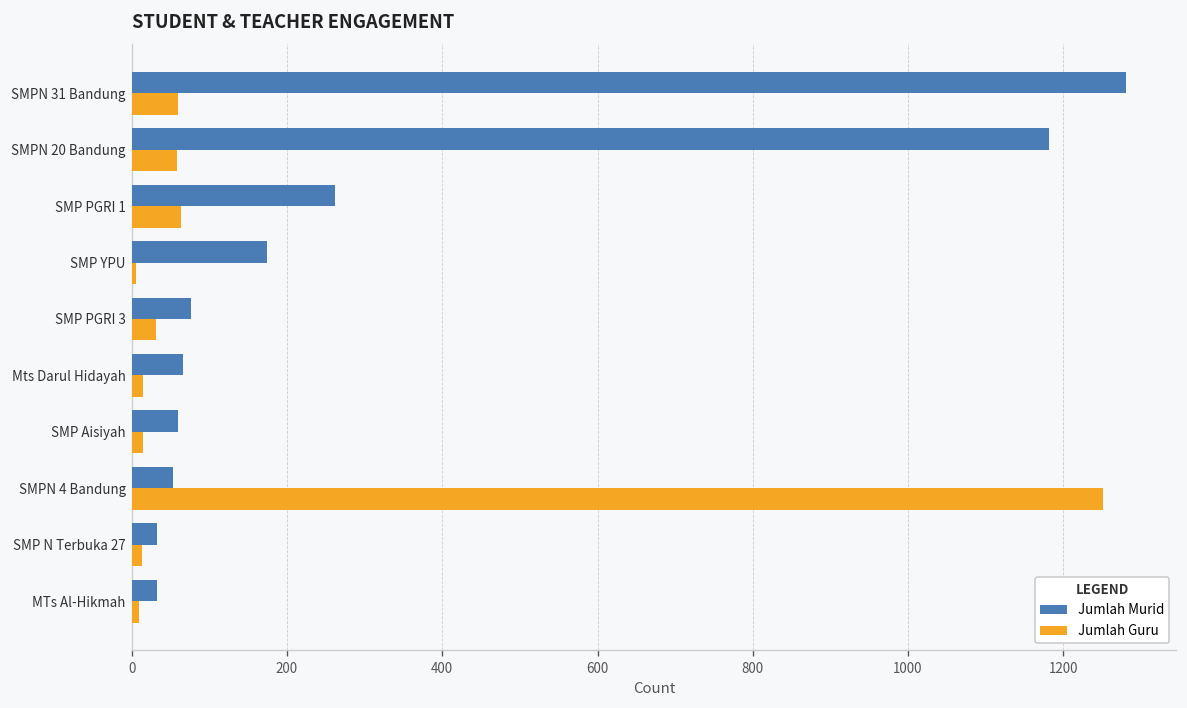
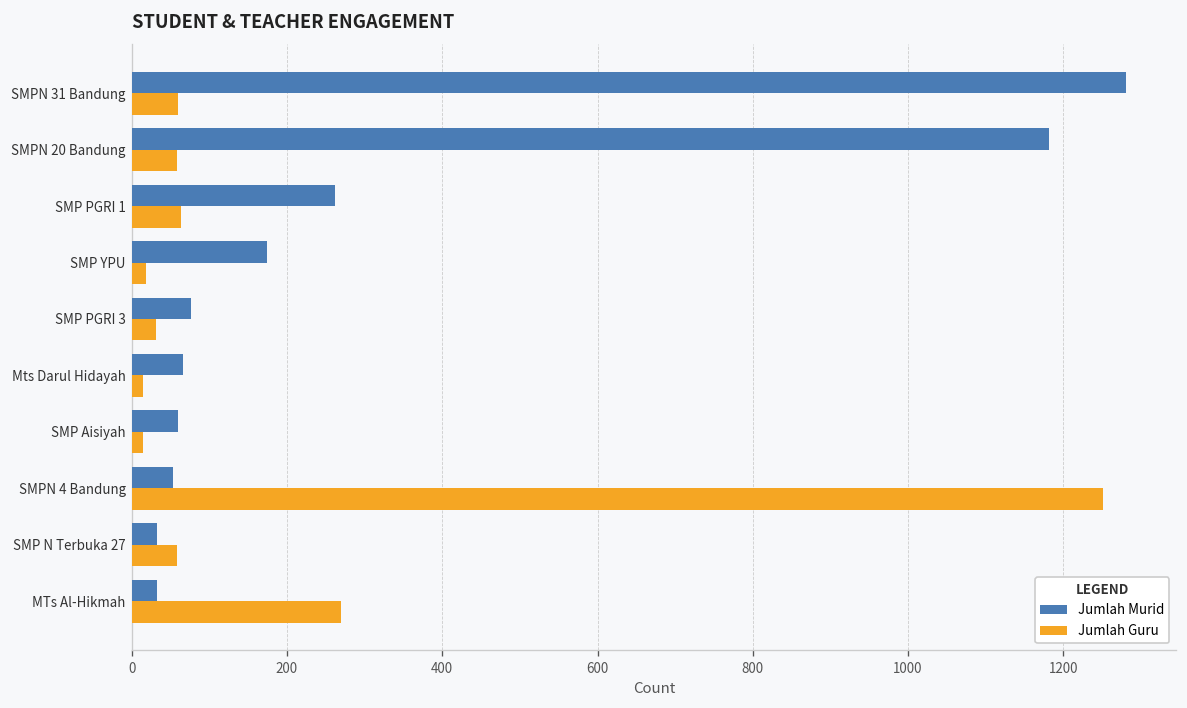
Jumlah Guru, SMP YPU: 10 -> 20
Jumlah Guru, SMP N Terbuka 27: 10 -> 60
Jumlah Guru, MTs Al-Hikmah: 10 -> 270
